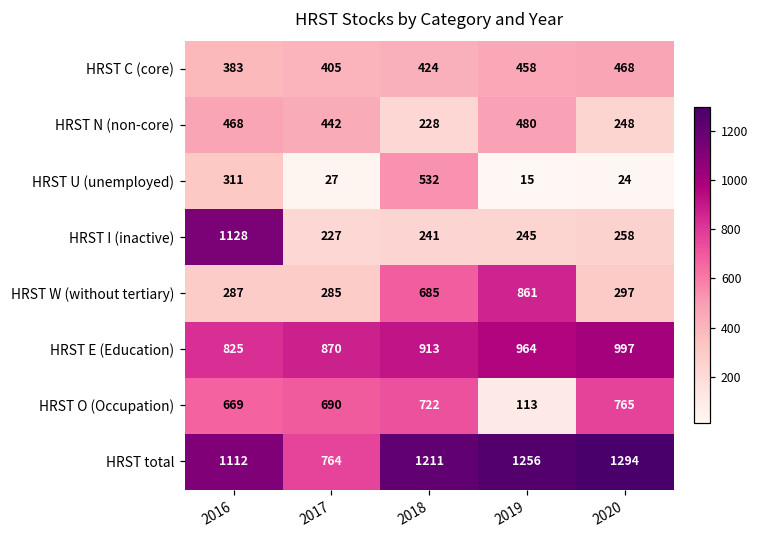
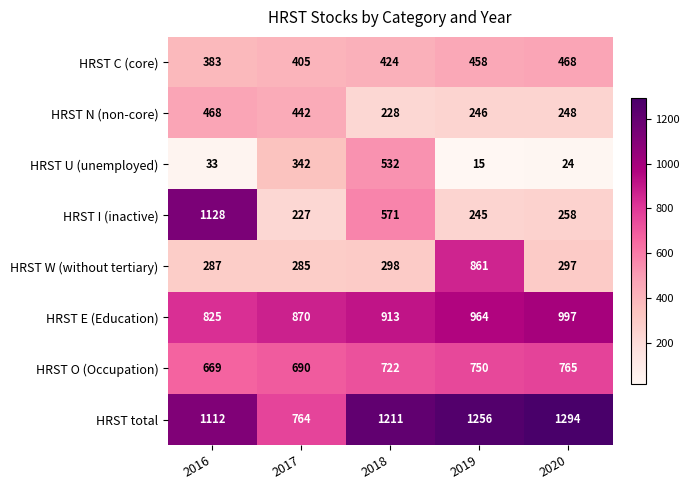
HRST N (non-core), 2019: 480 -> 246
HRST U (unemployed), 2016: 311 -> 33
HRST U (unemployed), 2017: 27 -> 342
HRST I (inactive), 2018: 241 -> 571
HRST W (without tertiary), 2018: 685 -> 298
HRST O (Occupation), 2019: 113 -> 750
